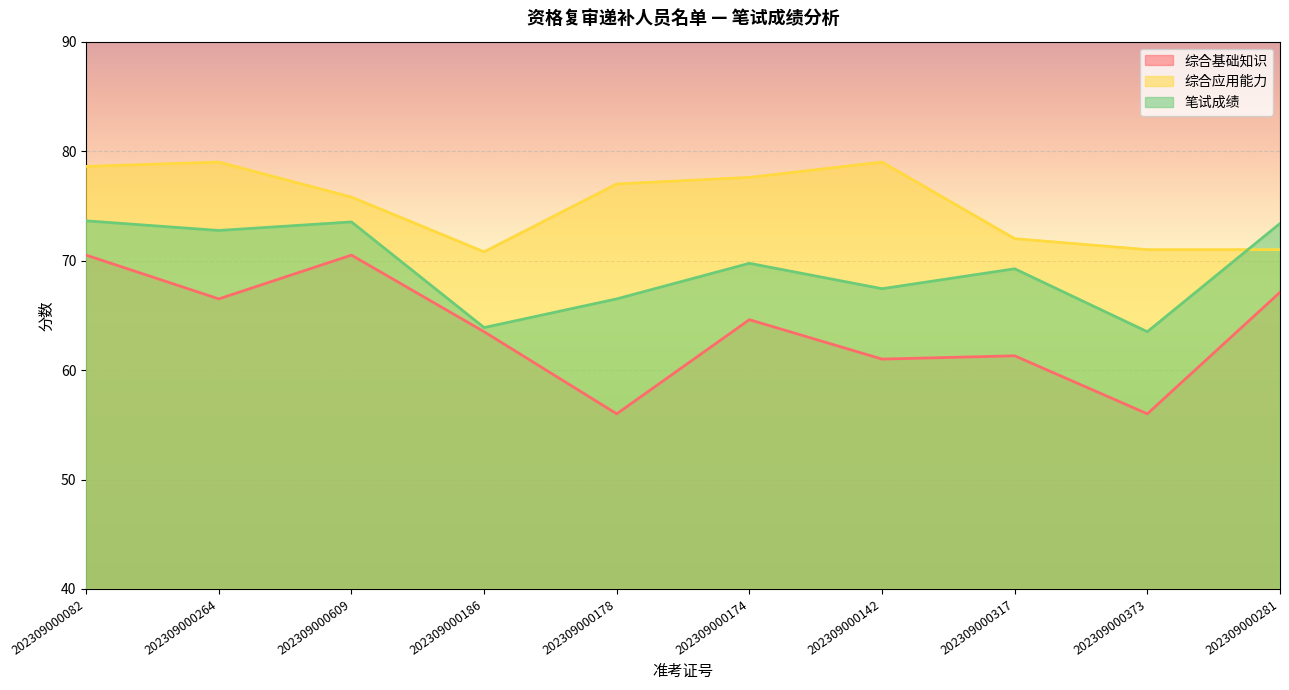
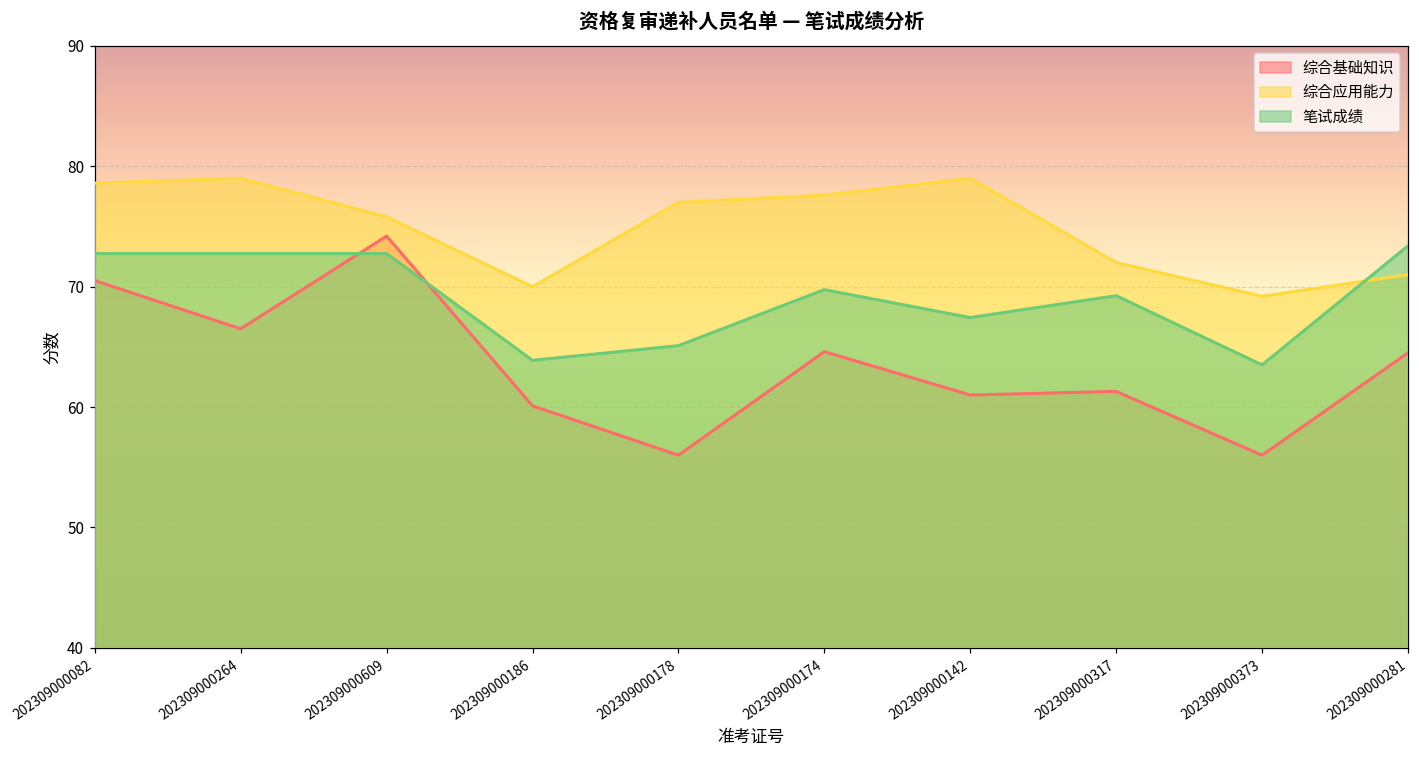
笔试成绩, 202309000082: 73.6 -> 72.8
综合基础知识, 202309000609: 70.5 -> 74.2
笔试成绩, 202309000609: 73.5 -> 72.8
综合基础知识, 202309000186: 63.5 -> 60.1
综合应用能力, 202309000186: 70.8 -> 70.0
笔试成绩, 202309000178: 66.5 -> 65.1
综合应用能力, 202309000373: 71.0 -> 69.2
综合基础知识, 202309000281: 67.1 -> 64.5
